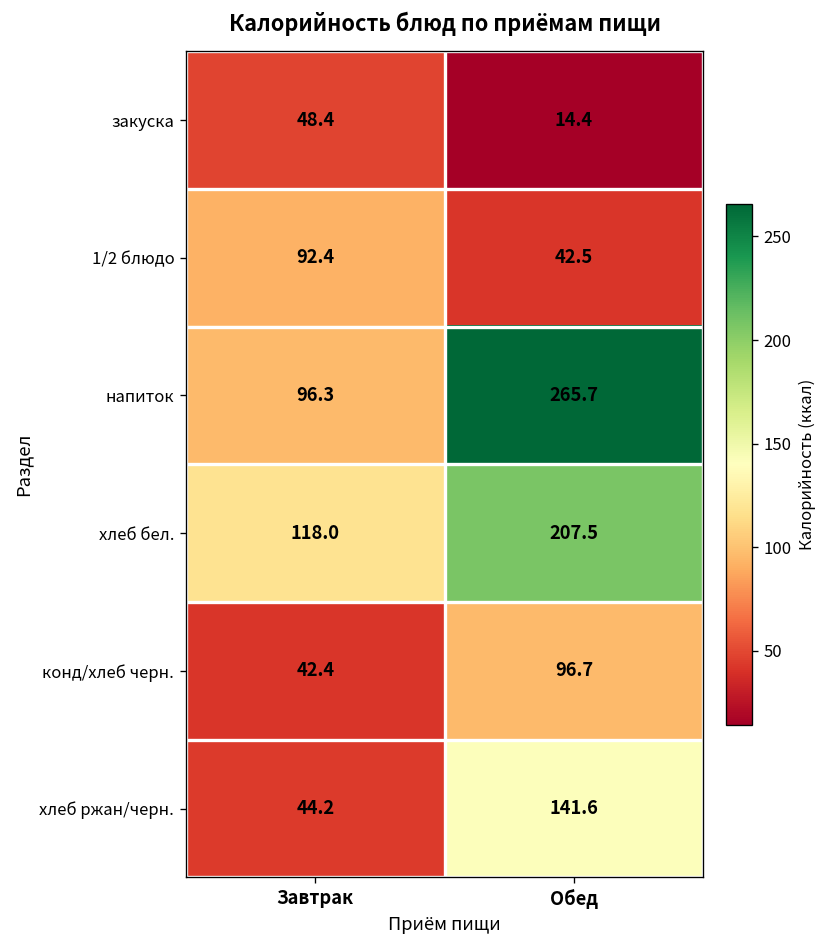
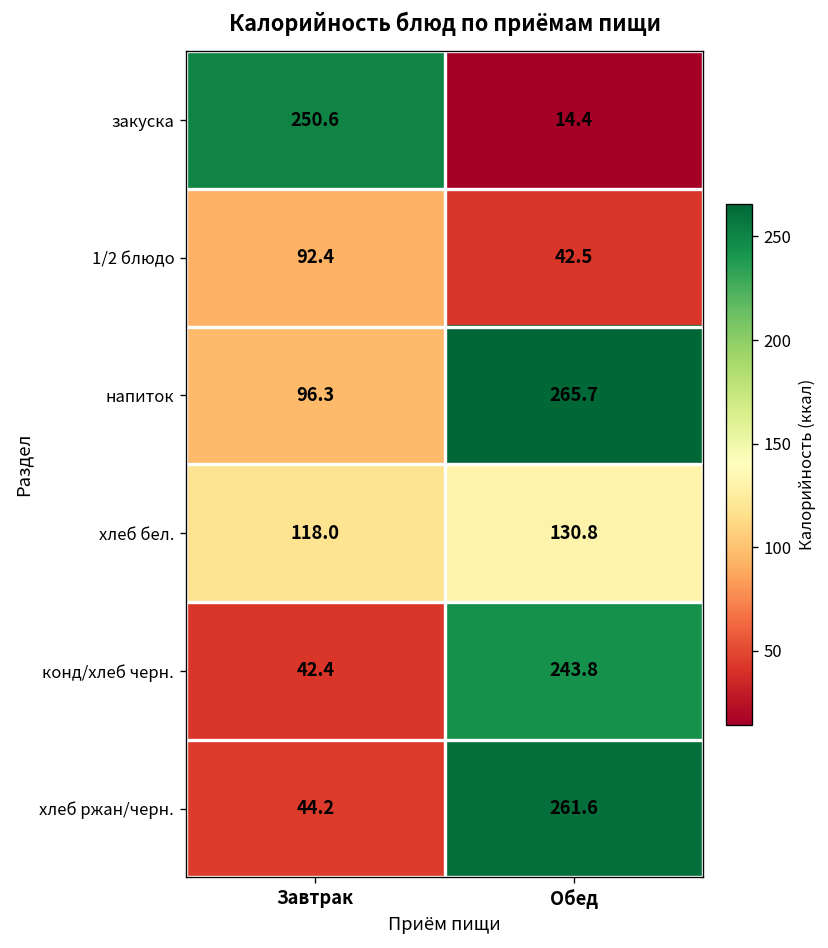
закуска, Завтрак: 48.4 -> 250.6
хлеб бел., Обед: 207.5 -> 130.8
конд/хлеб черн., Обед: 96.7 -> 243.8
хлеб ржан/черн., Обед: 141.6 -> 261.6
